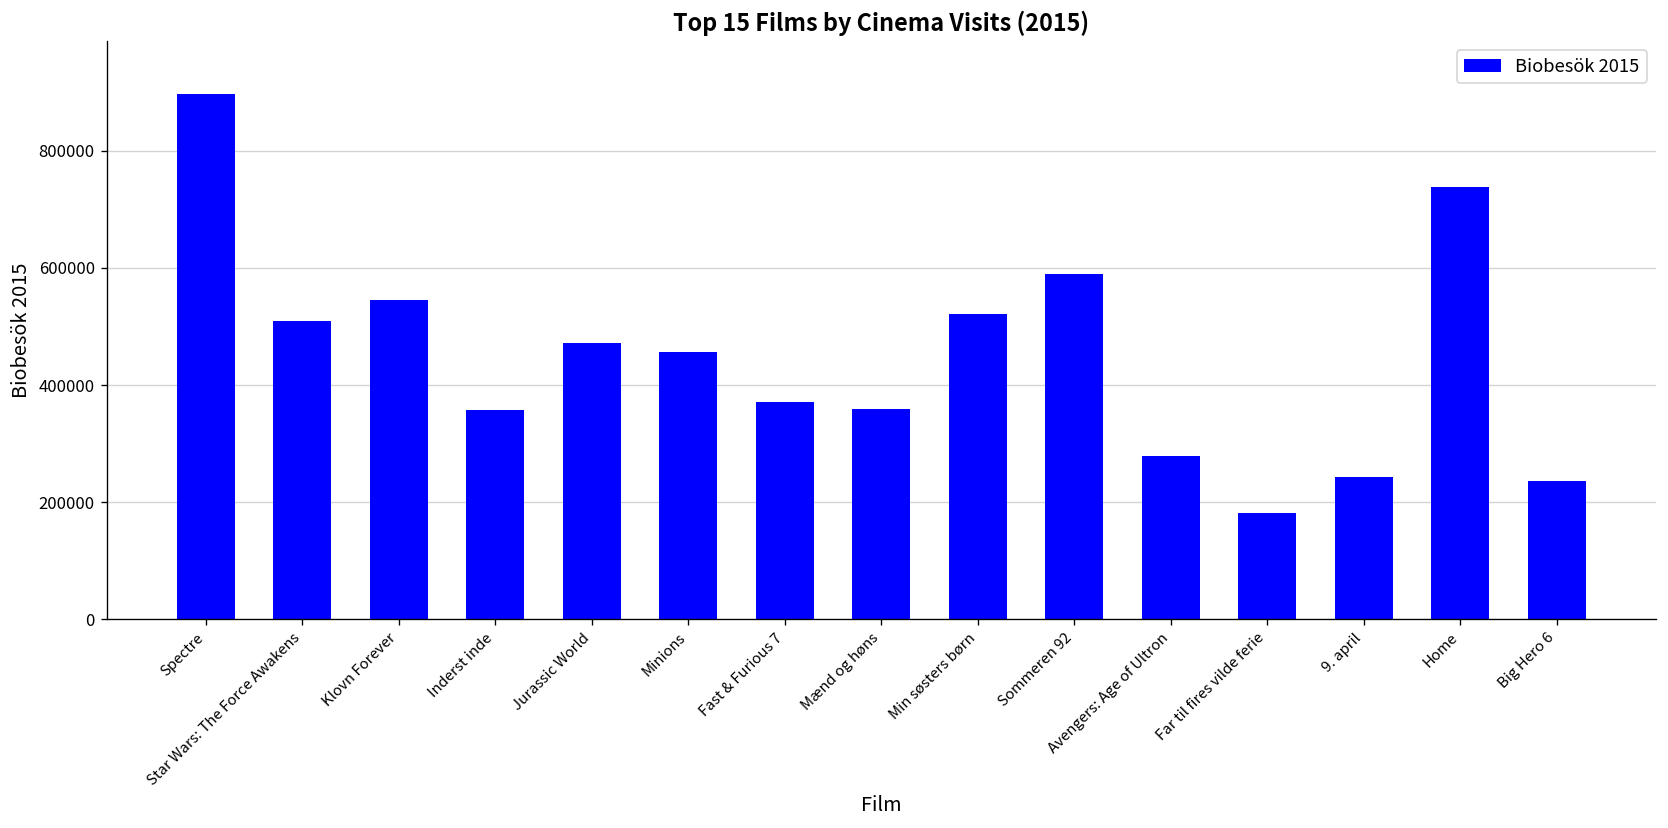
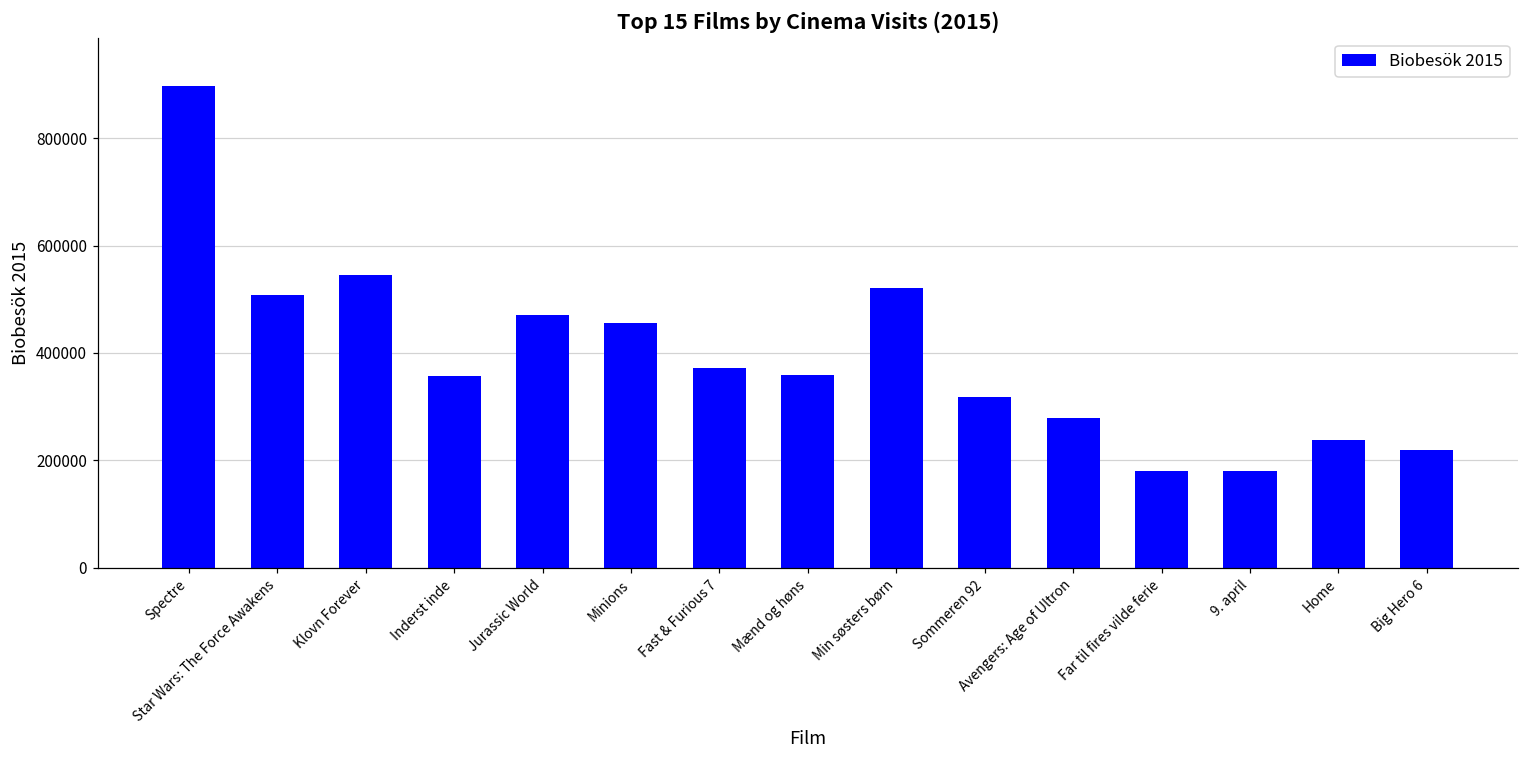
Sommeren 92: 590000 -> 320000
9. april: 240000 -> 180000
Home: 740000 -> 240000
Big Hero 6: 240000 -> 220000
